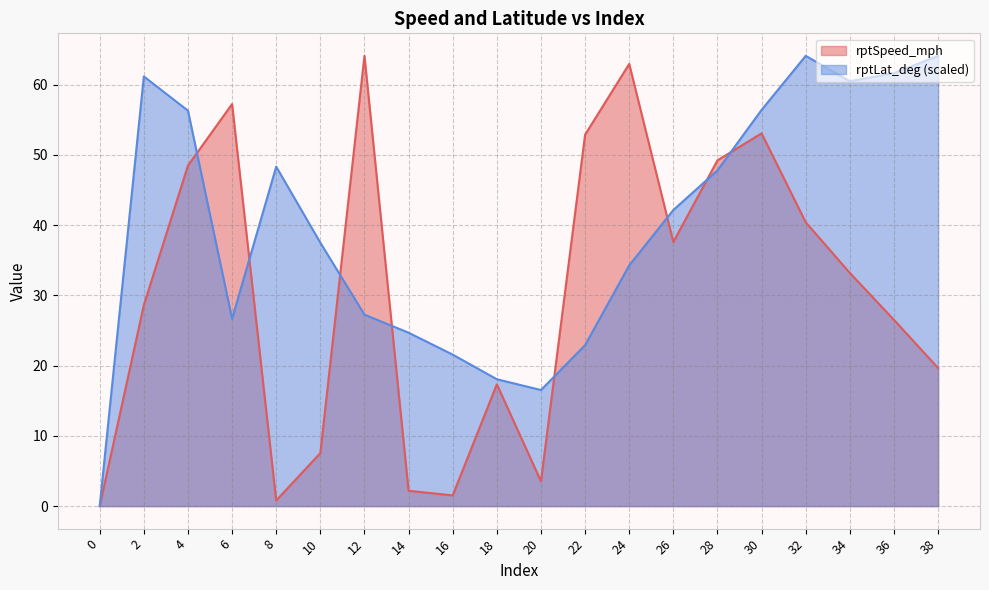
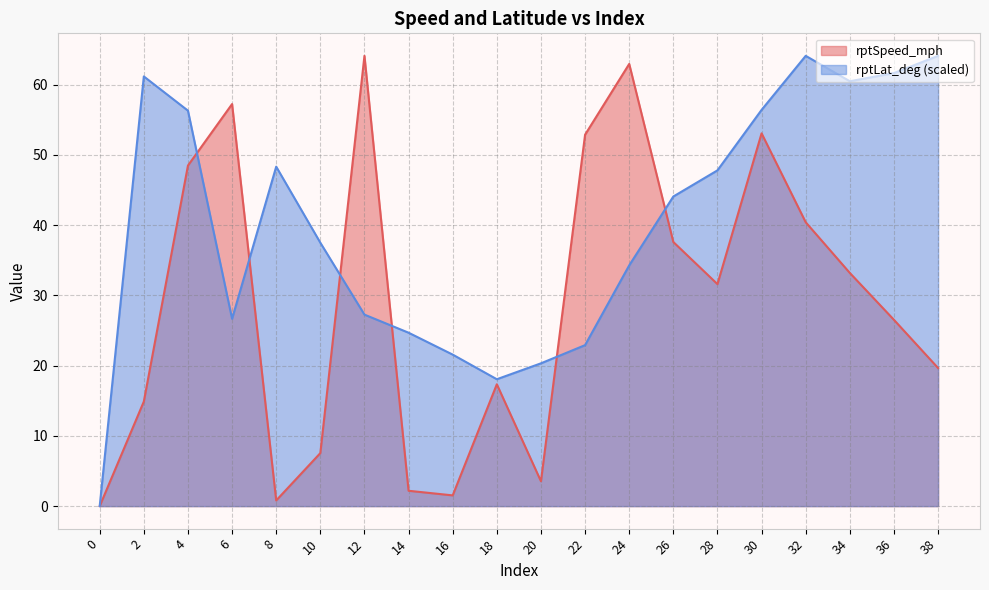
rptSpeed_mph, 2: 29 -> 15
rptLat_deg (scaled), 20: 17 -> 20
rptLat_deg (scaled), 26: 42 -> 44
rptSpeed_mph, 28: 49 -> 32
